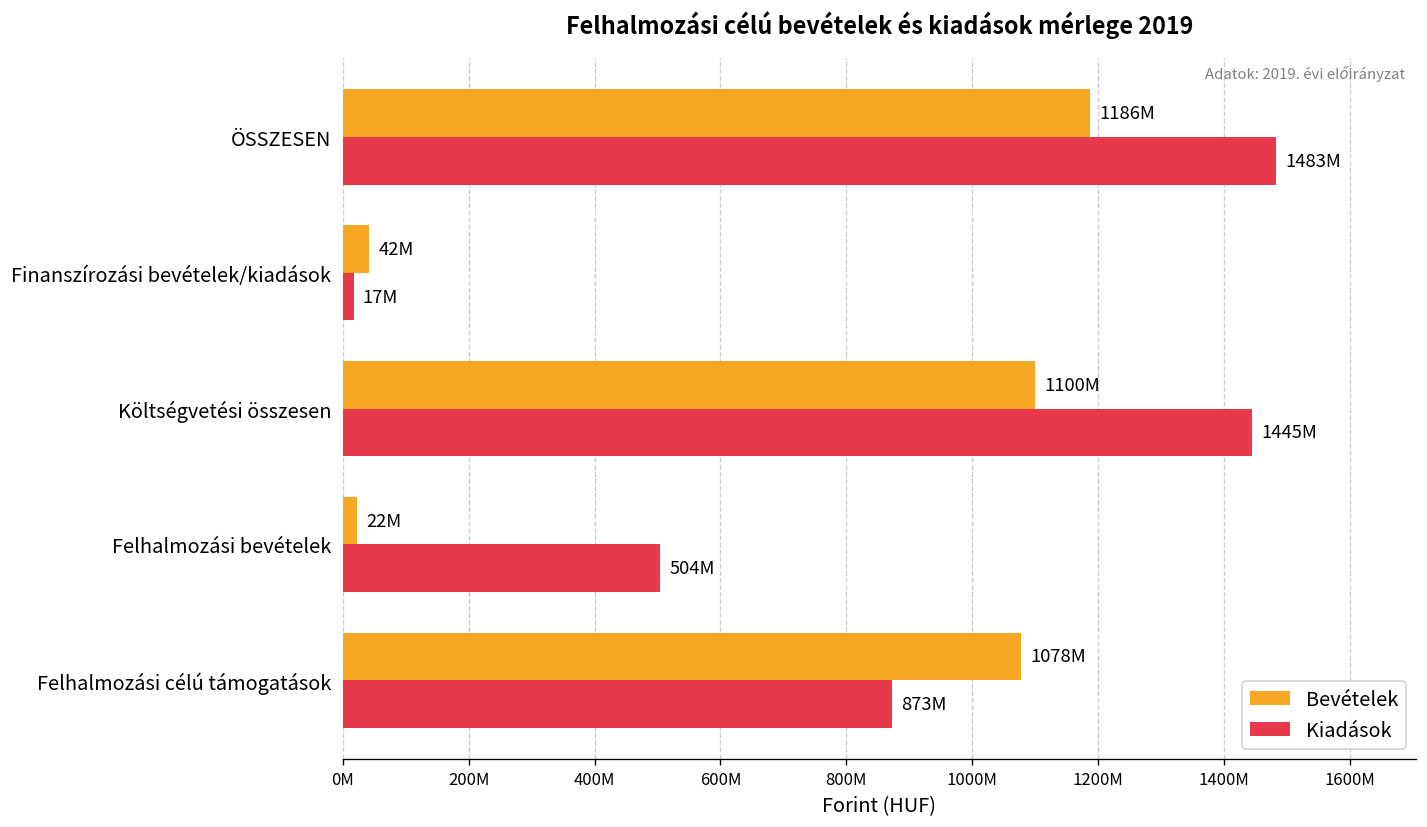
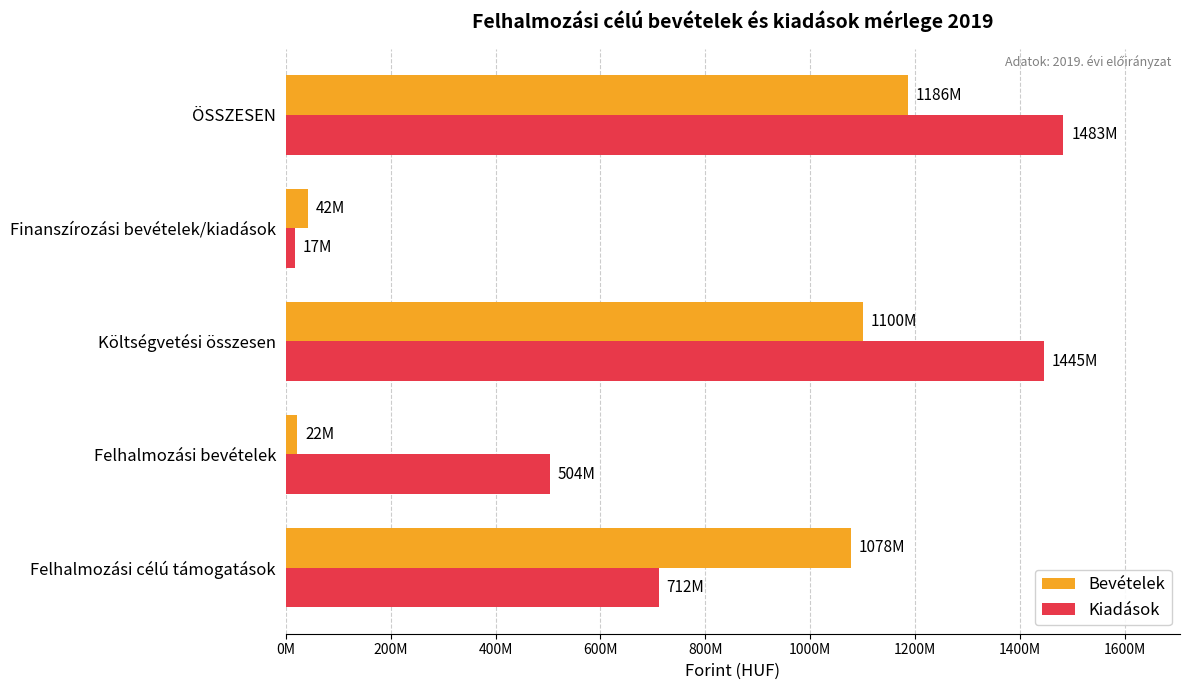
Kiadások, Felhalmozási célú támogatások: 873M -> 712M
